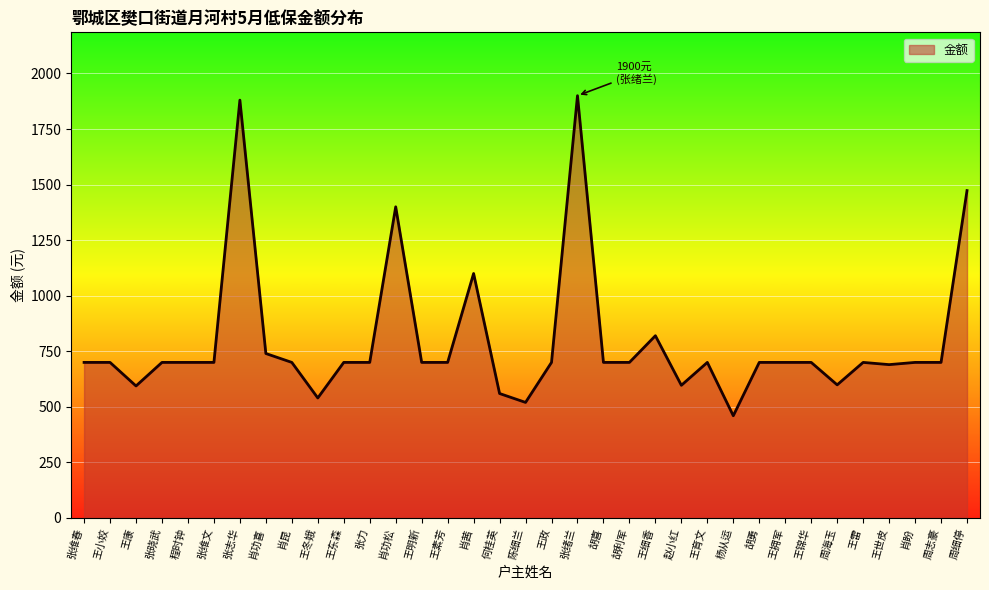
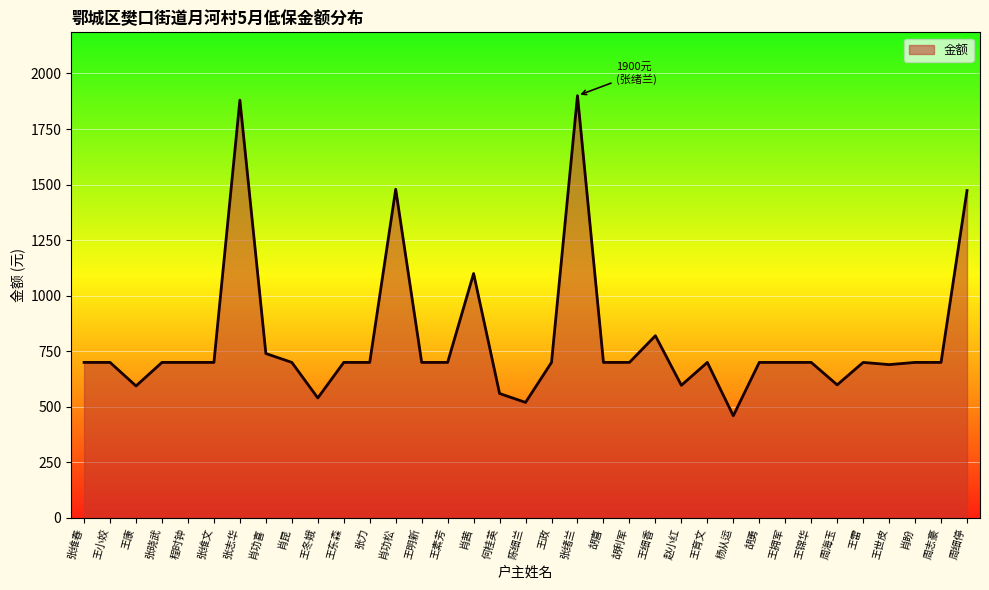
肖功松: 1400 -> 1480
